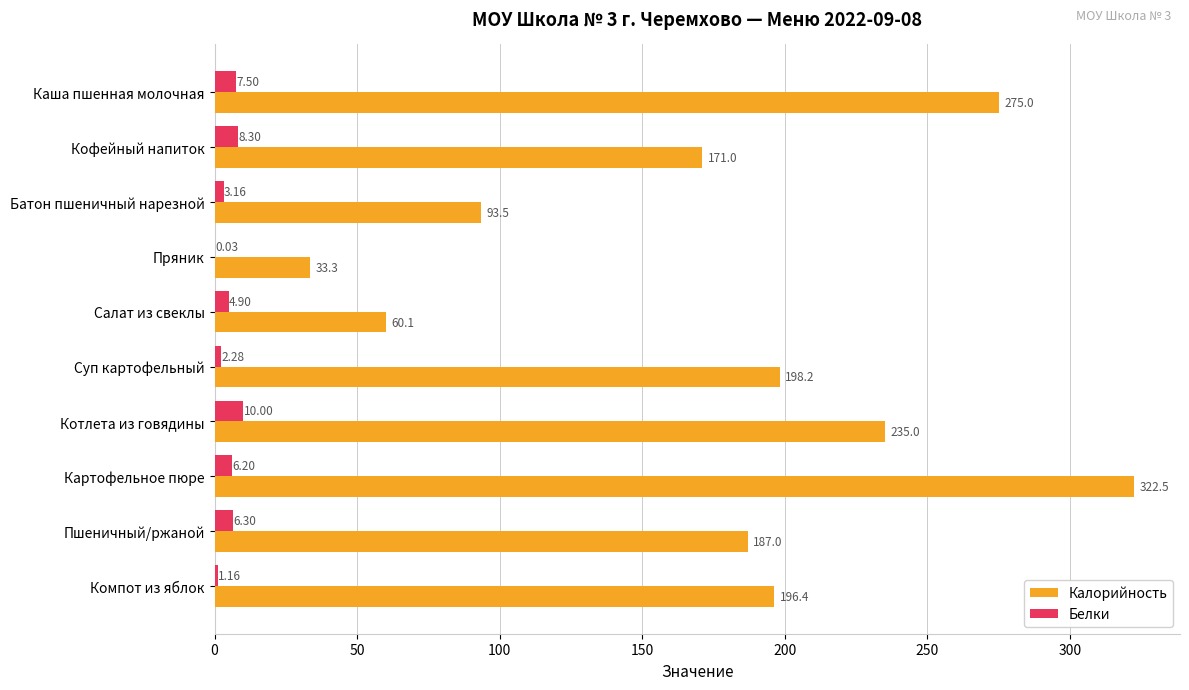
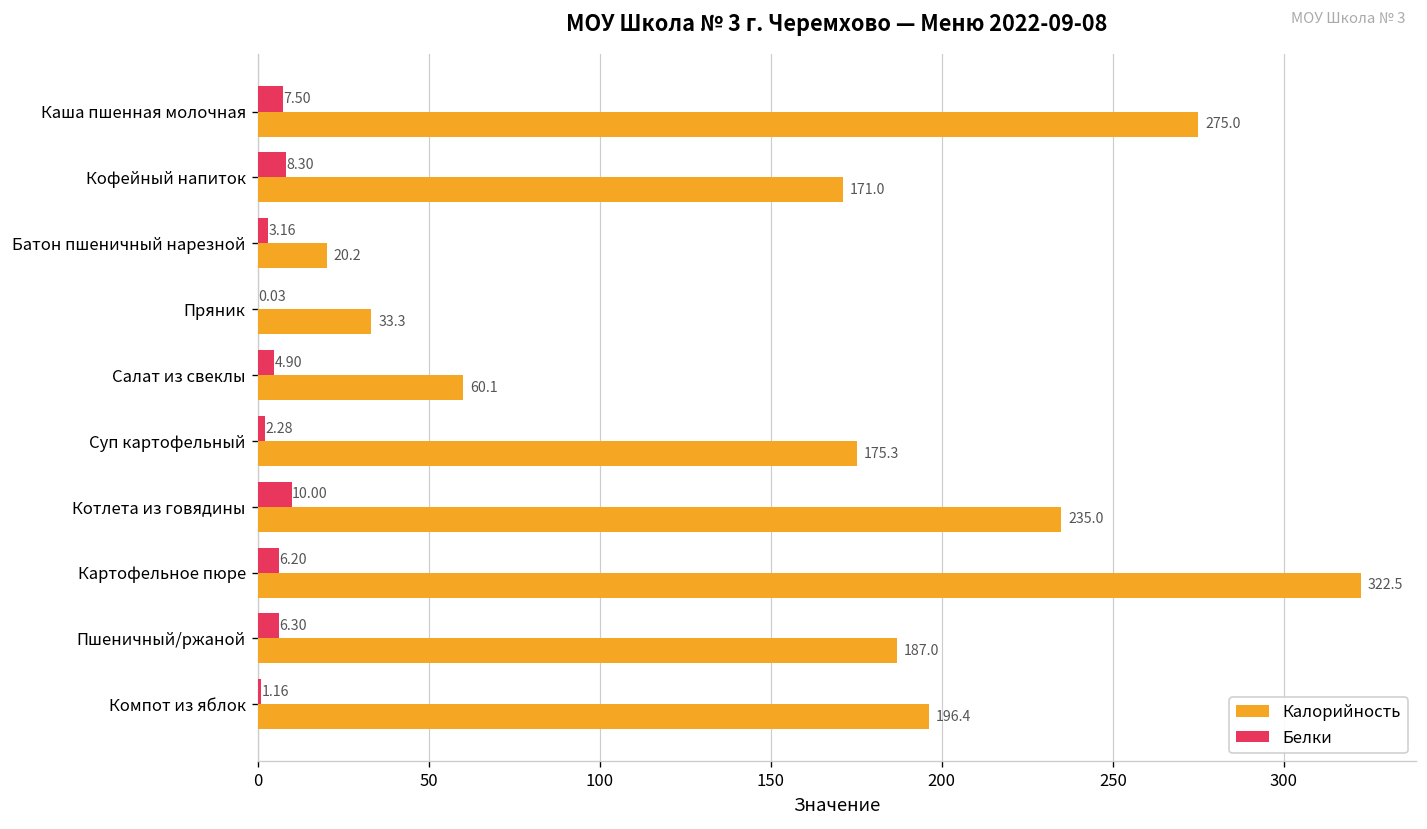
Калорийность, Батон пшеничный нарезной: 93.5 -> 20.2
Калорийность, Суп картофельный: 198.2 -> 175.3
